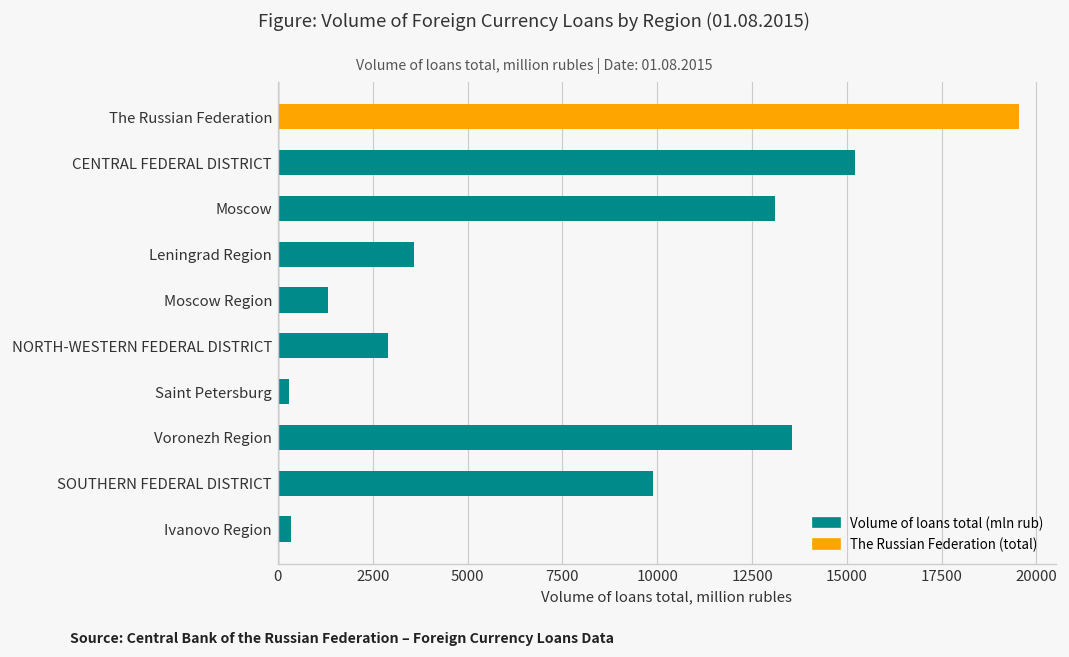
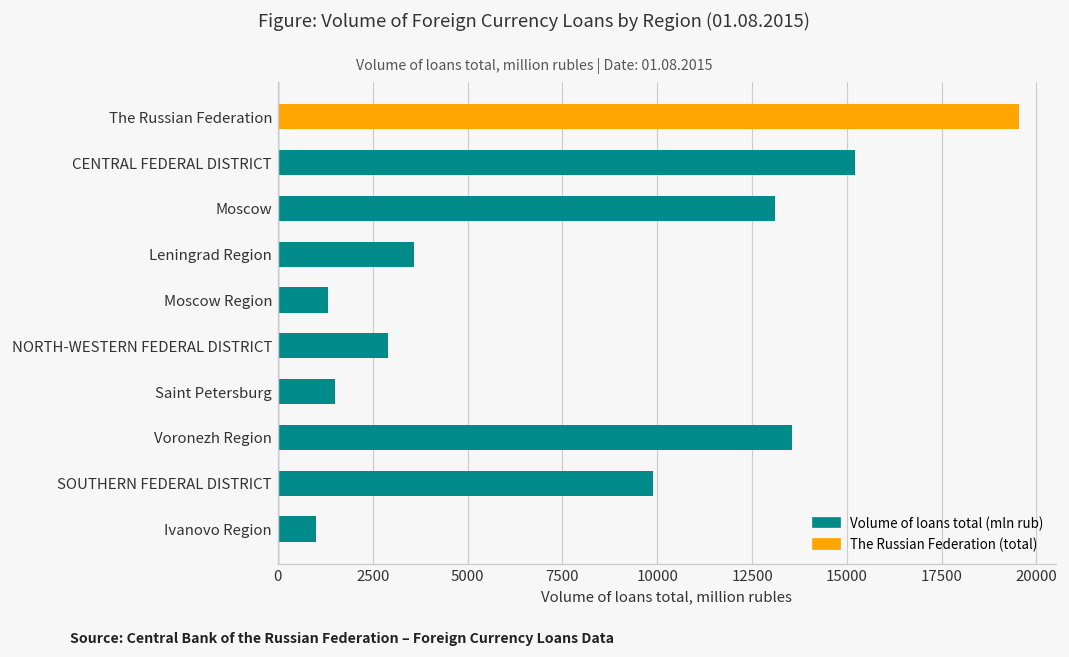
Saint Petersburg: 300 -> 1500
Ivanovo Region: 300 -> 1000
